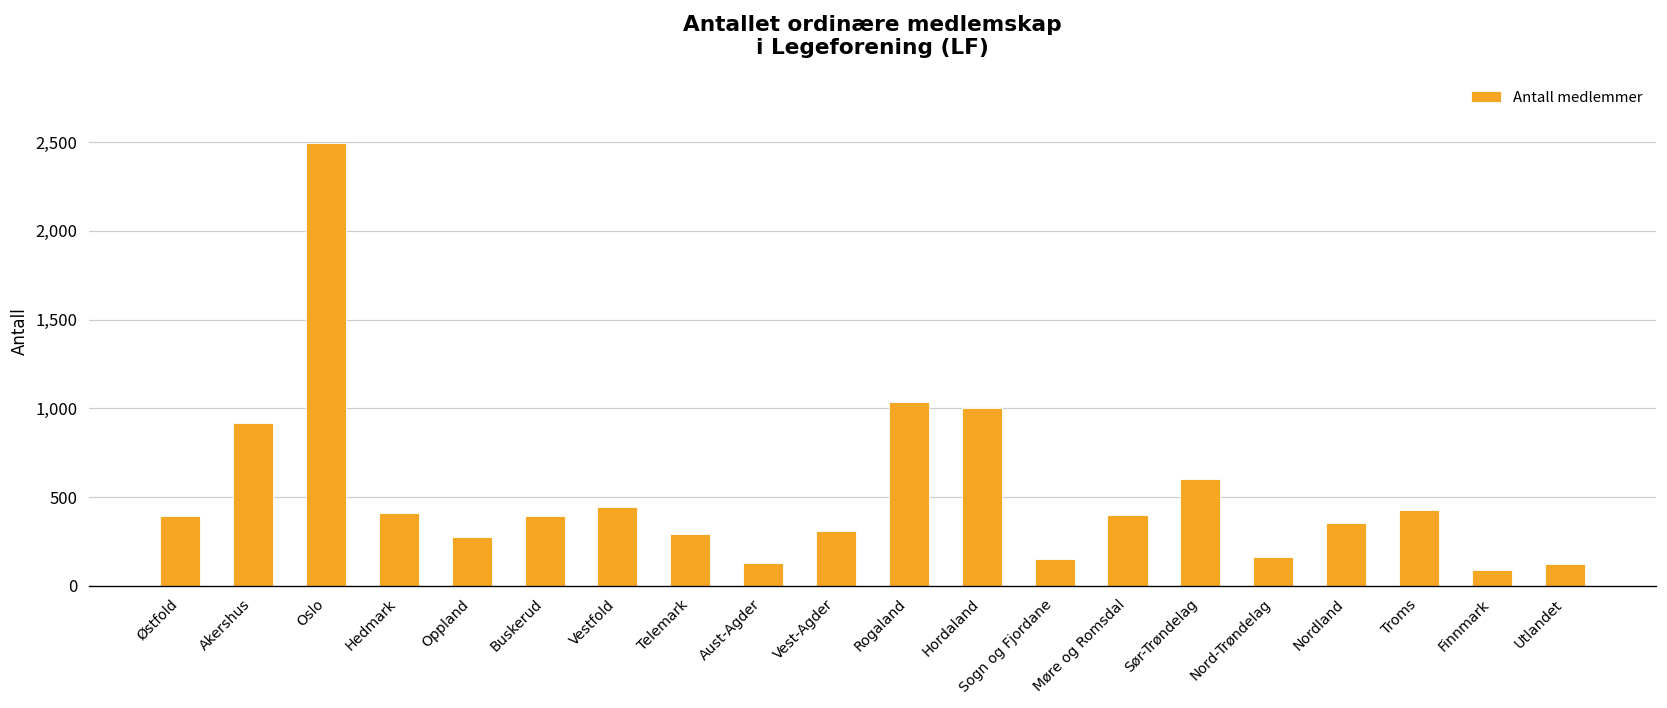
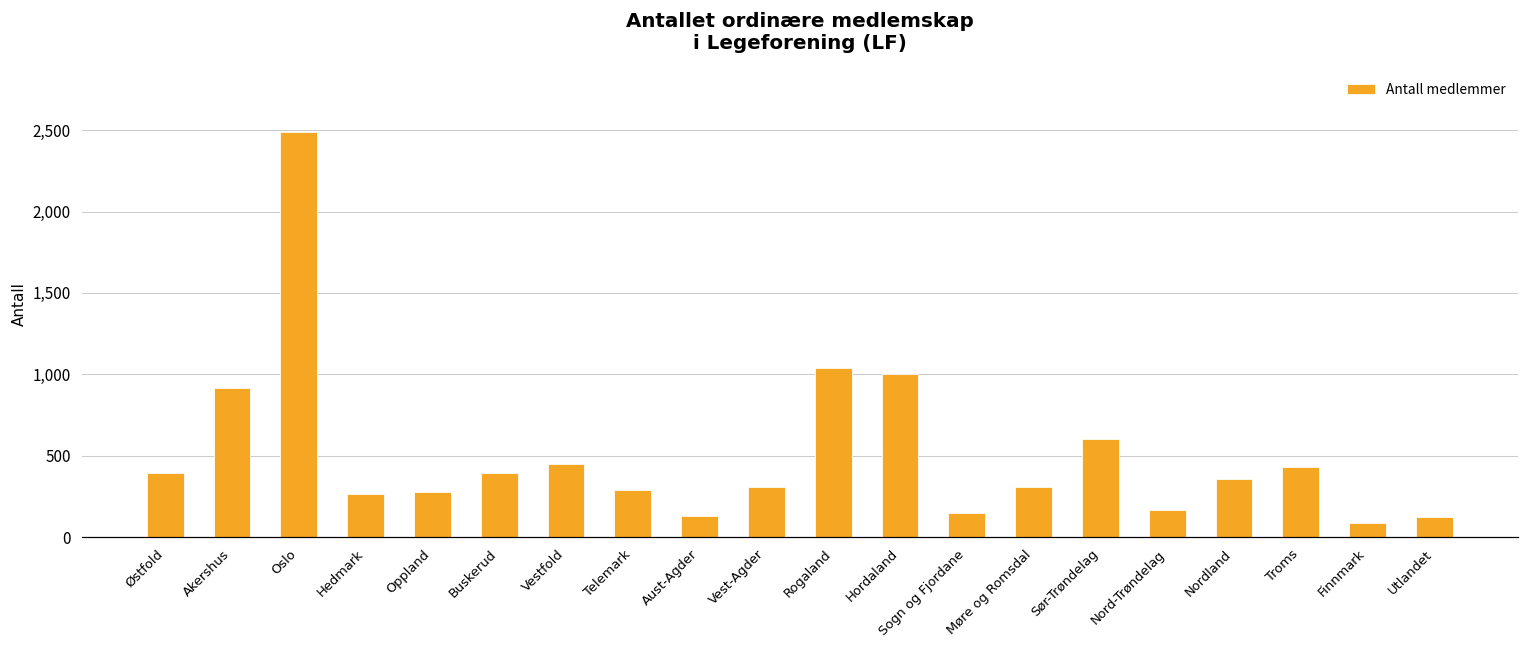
Hedmark: 410 -> 260
Møre og Romsdal: 400 -> 310
